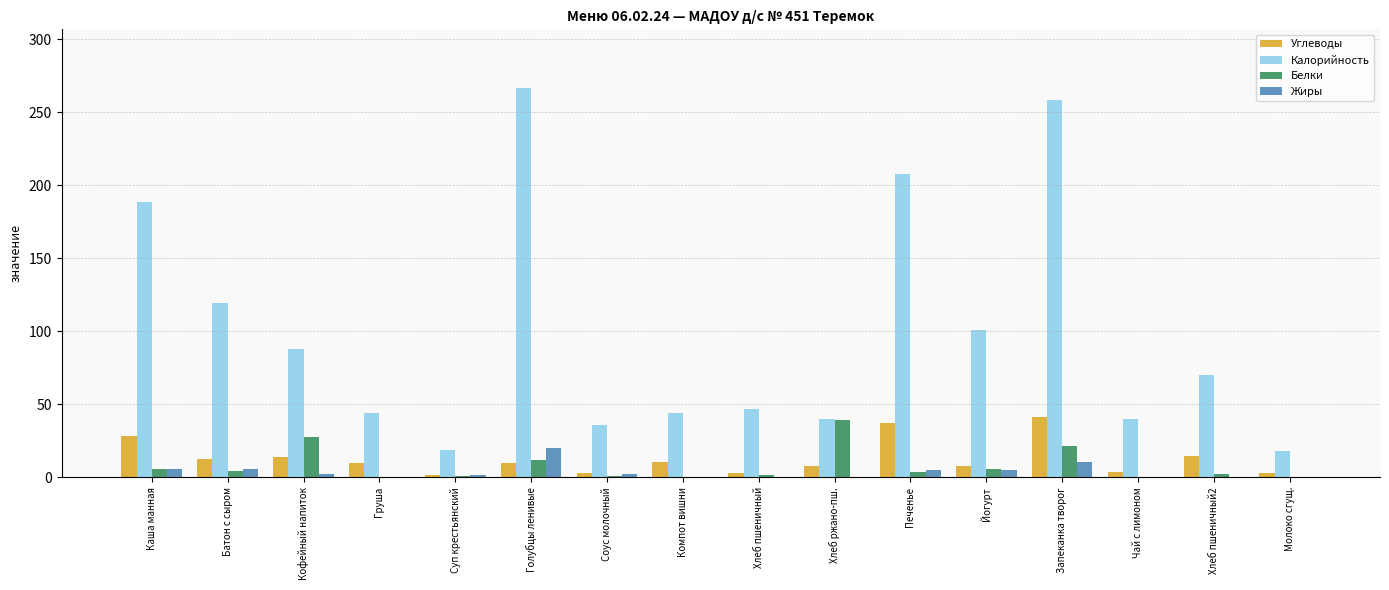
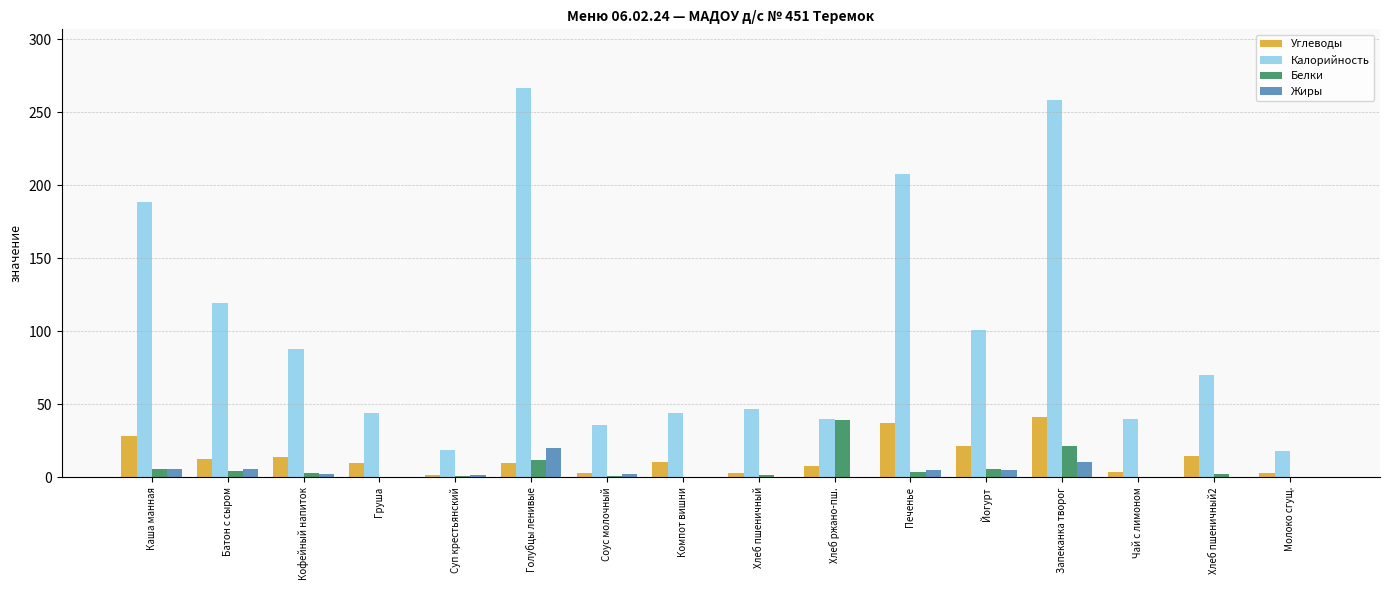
Белки, Кофейный напиток: 28 -> 3
Углеводы, Йогурт: 8 -> 21
